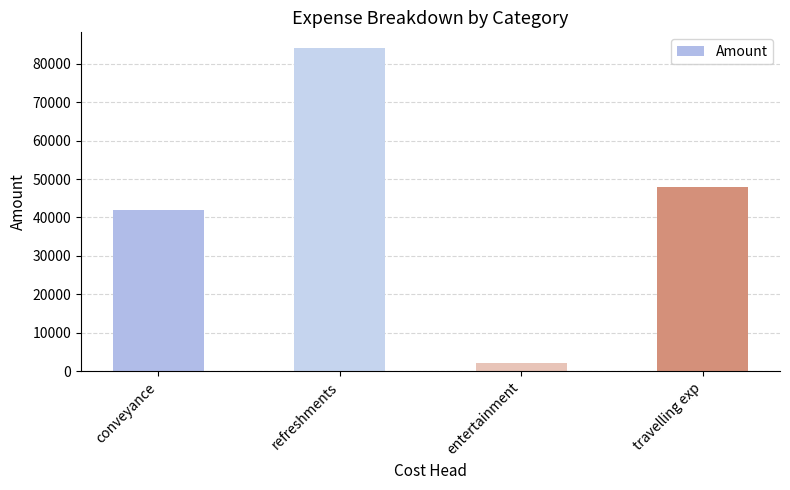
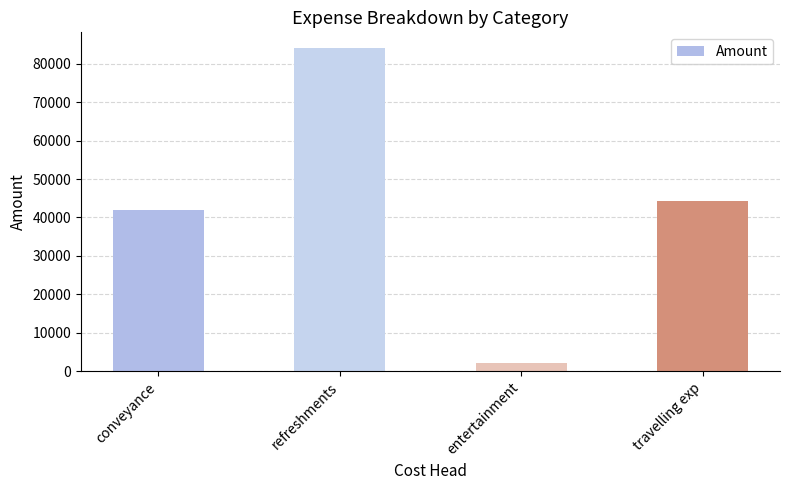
travelling exp: 48000 -> 44000
